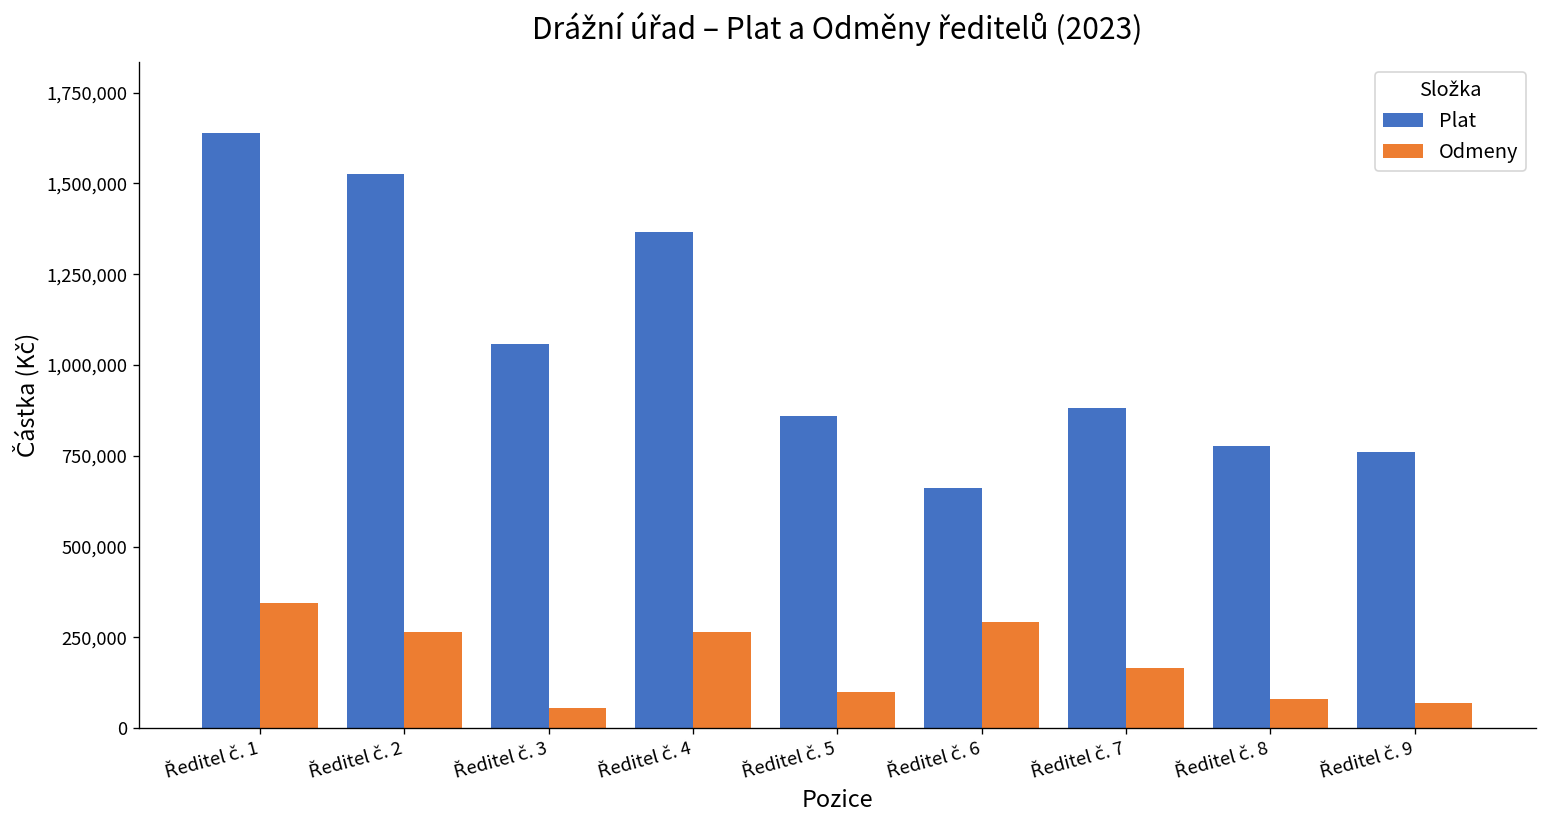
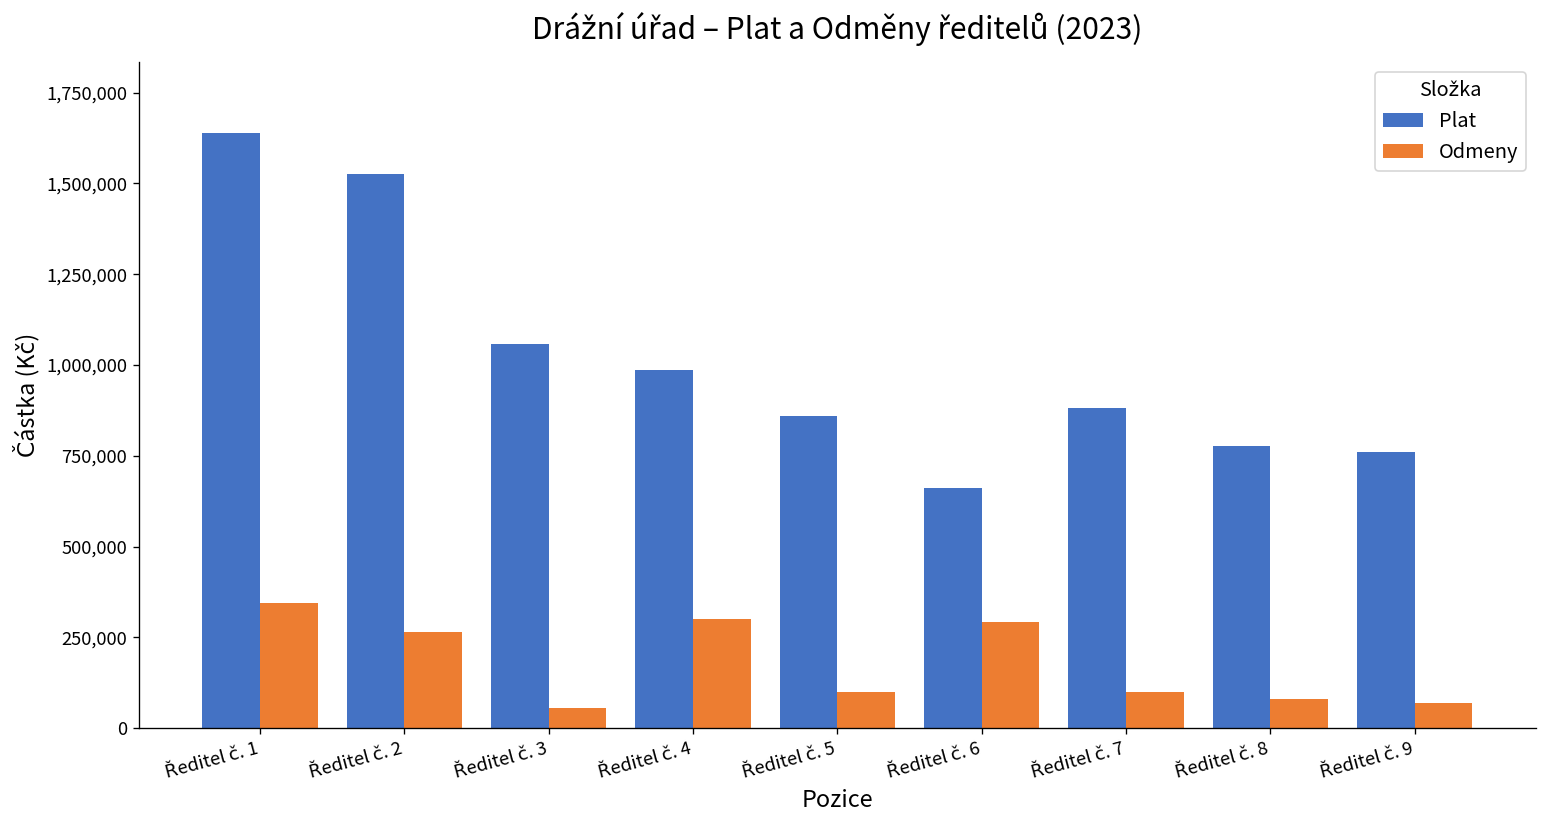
Plat, Ředitel č. 4: 1,370,000 -> 990,000
Odmeny, Ředitel č. 4: 270,000 -> 300,000
Odmeny, Ředitel č. 7: 160,000 -> 100,000
